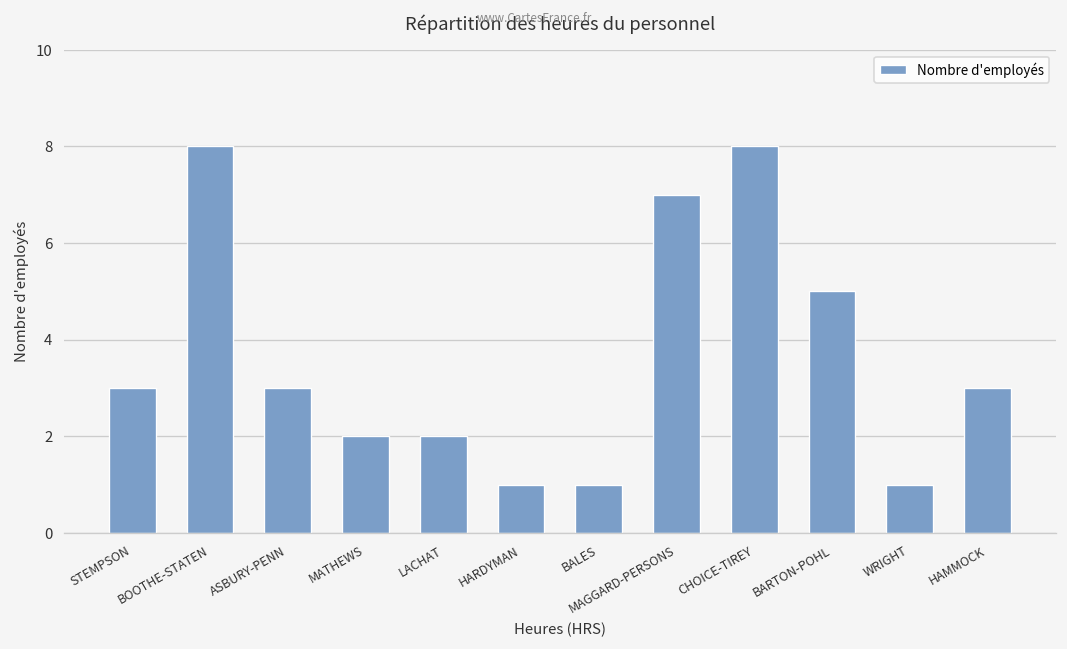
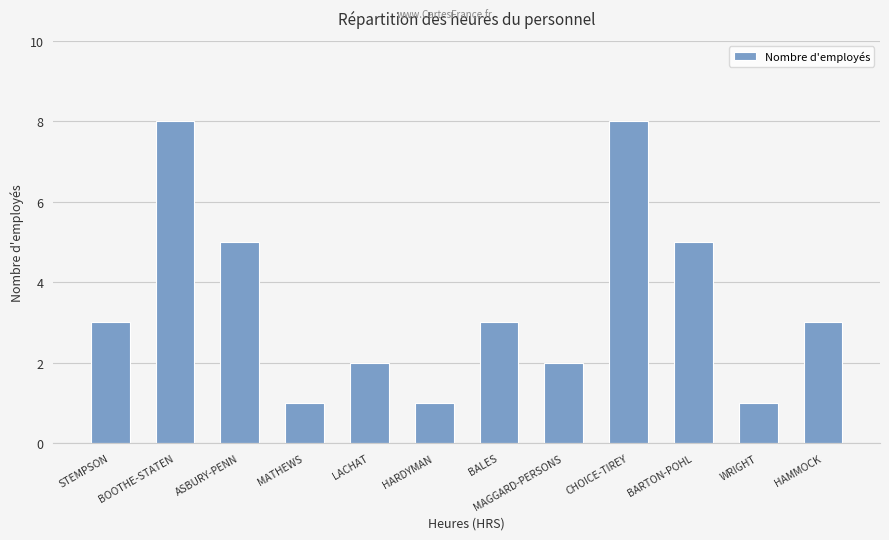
ASBURY-PENN: 3 -> 5
MATHEWS: 2 -> 1
BALES: 1 -> 3
MAGGARD-PERSONS: 7 -> 2
